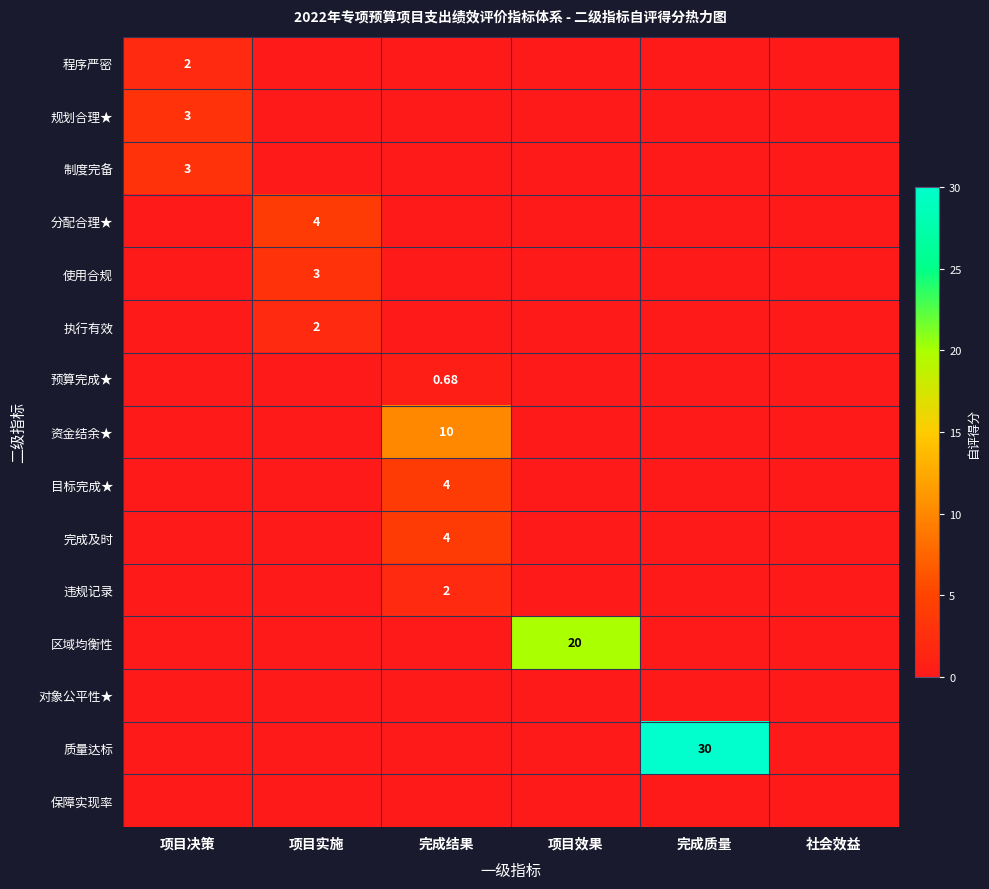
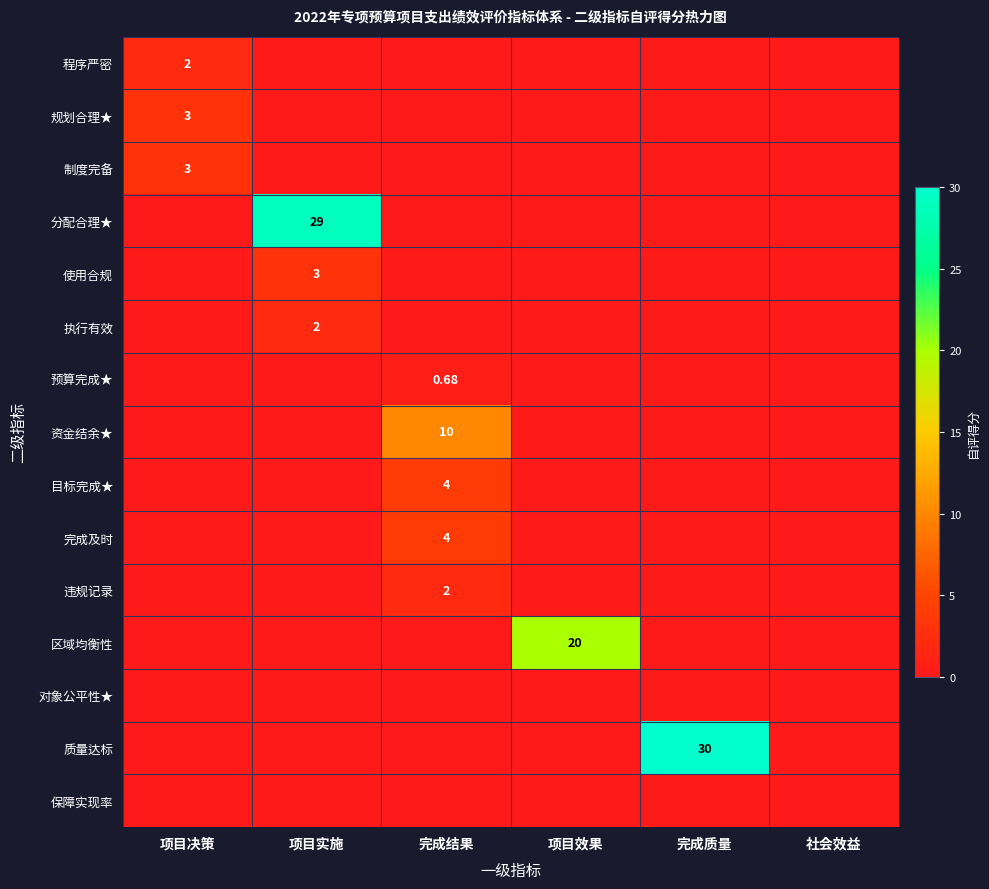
分配合理★, 项目实施: 4 -> 29
